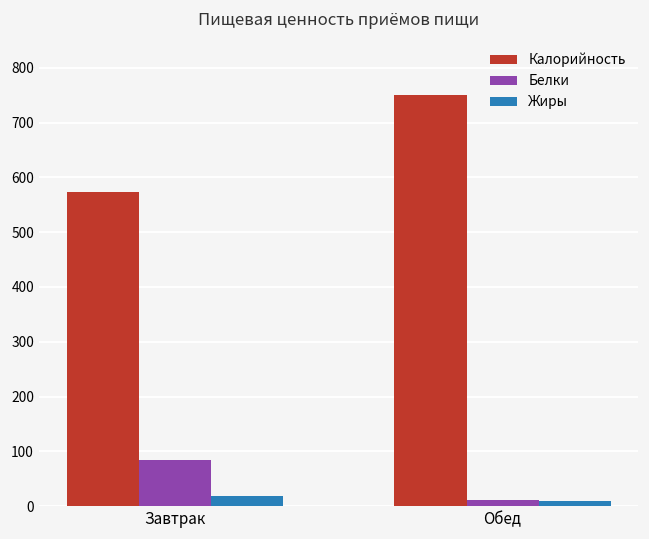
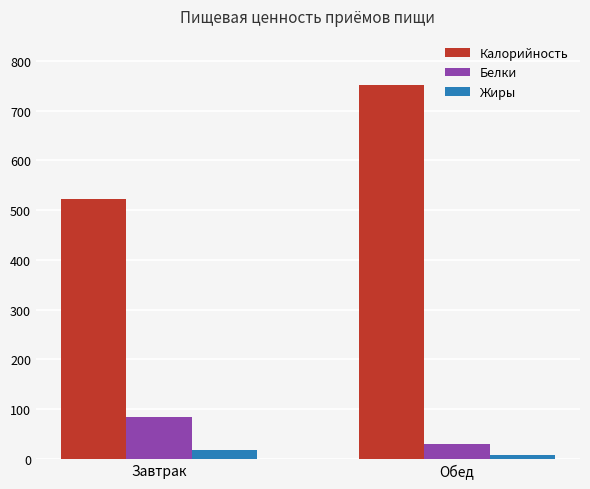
Калорийность, Завтрак: 570 -> 520
Белки, Обед: 10 -> 30
